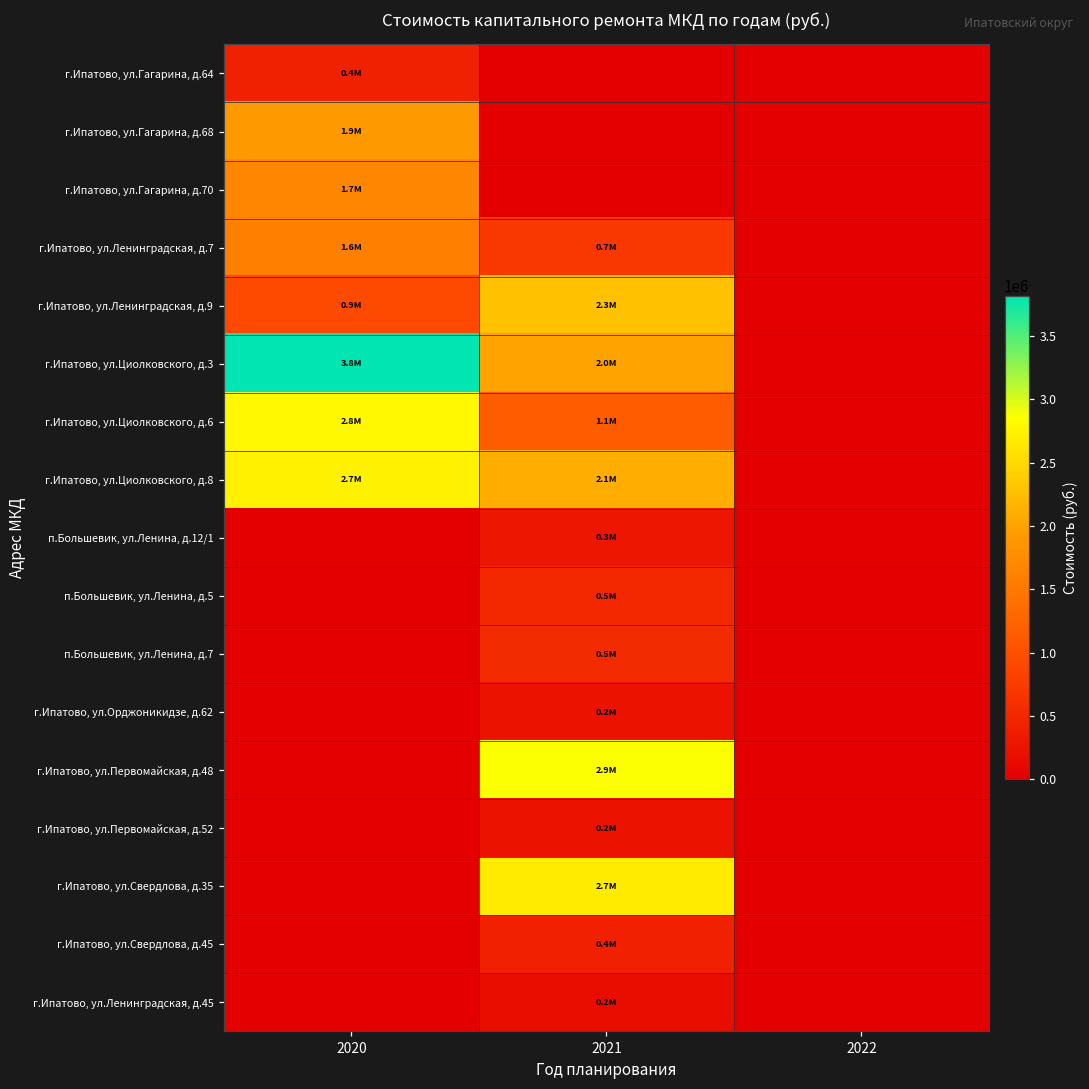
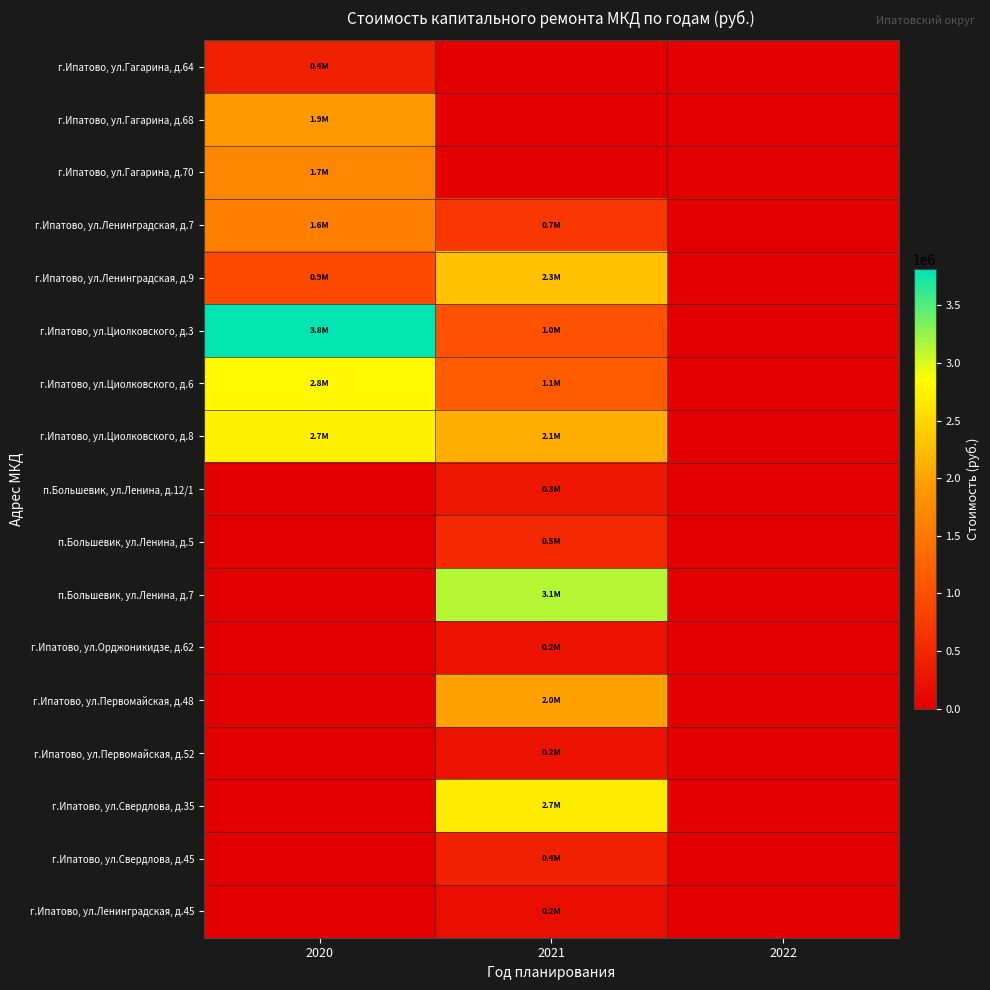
г.Ипатово, ул.Циолковского, д.3, 2021: 2.0M -> 1.0M
п.Большевик, ул.Ленина, д.7, 2021: 0.5M -> 3.1M
г.Ипатово, ул.Первомайская, д.48, 2021: 2.9M -> 2.0M
